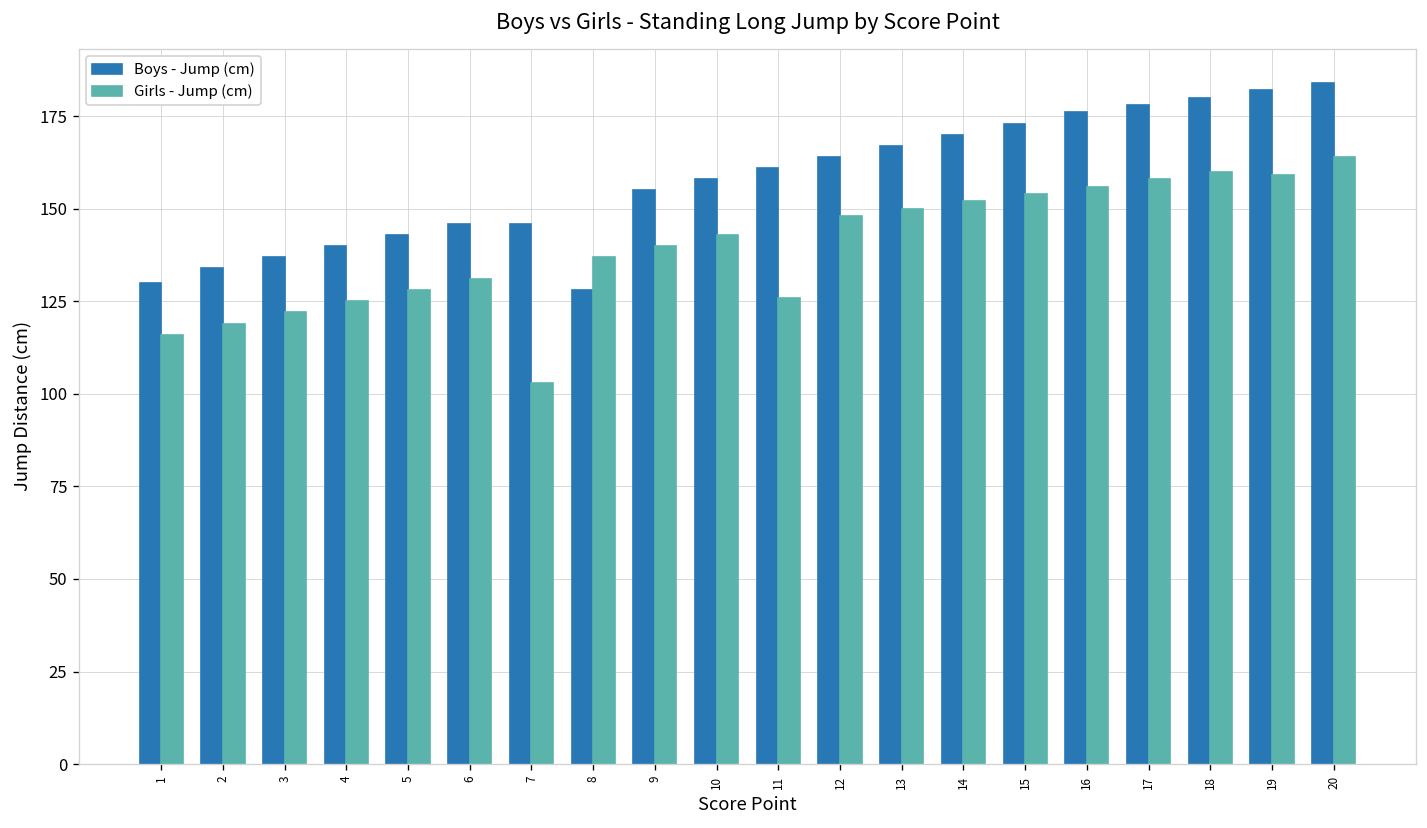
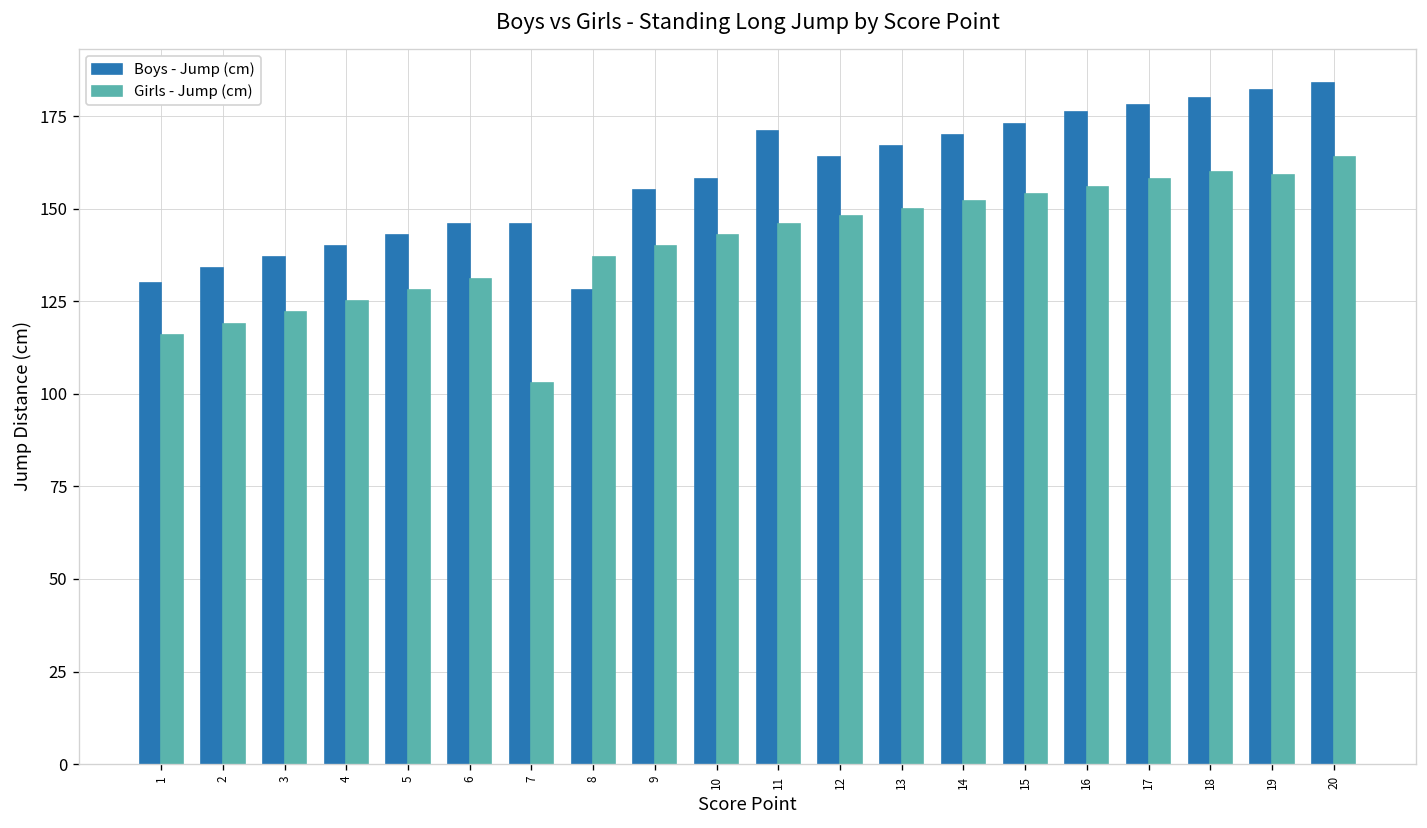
Boys - Jump (cm), 11: 161 -> 171
Girls - Jump (cm), 11: 126 -> 146
